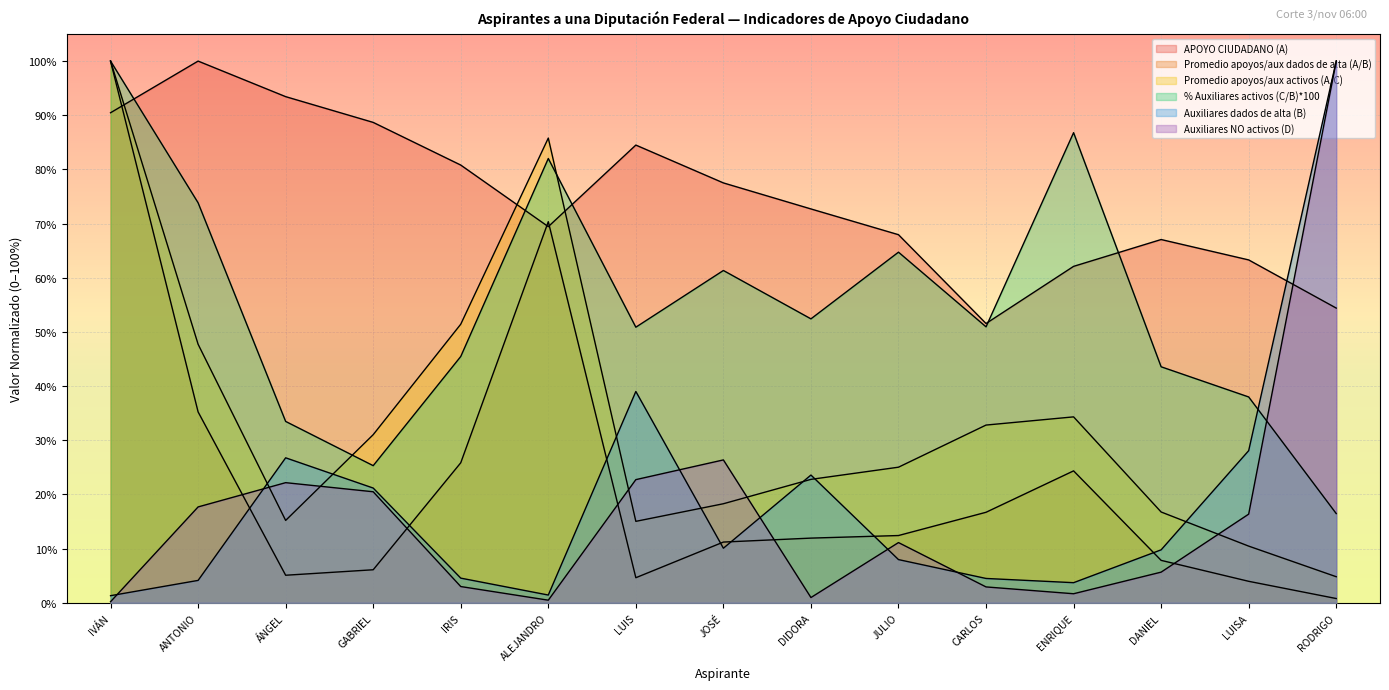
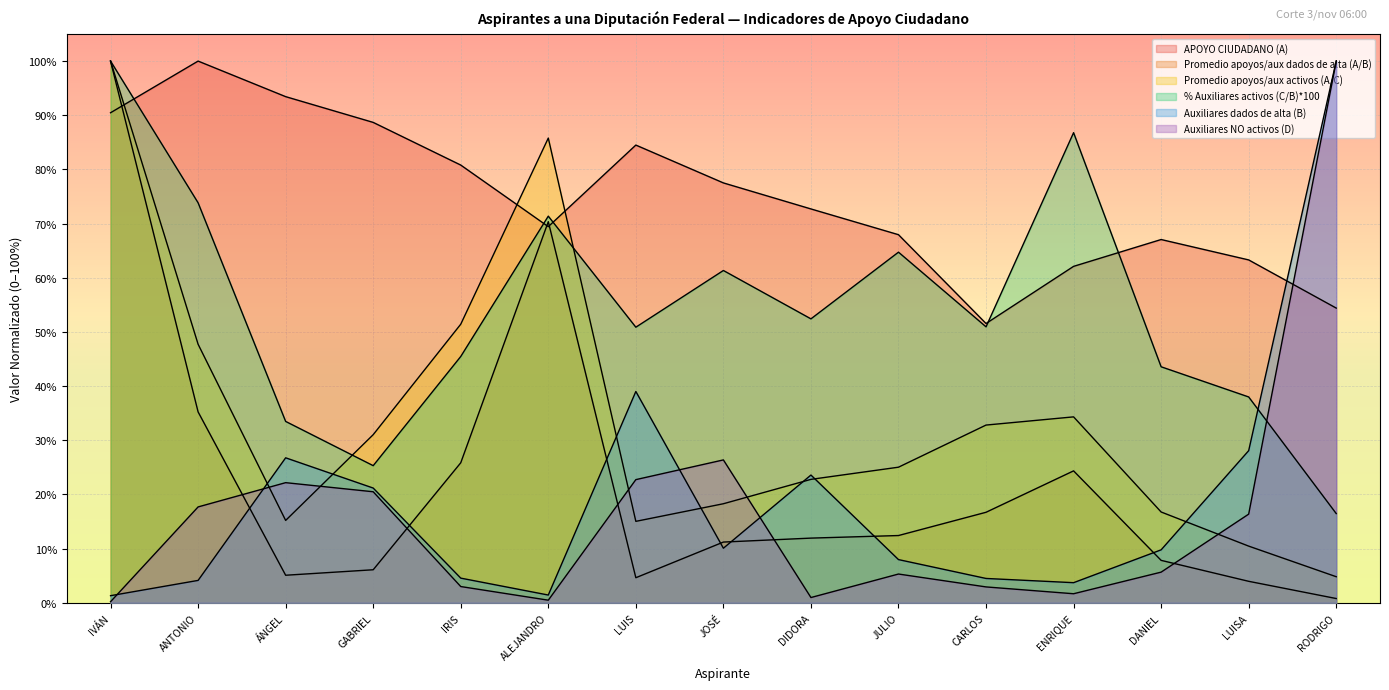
% Auxiliares activos (C/B)*100, ALEJANDRO: 82% -> 71%
Auxiliares NO activos (D), JULIO: 11% -> 5%
